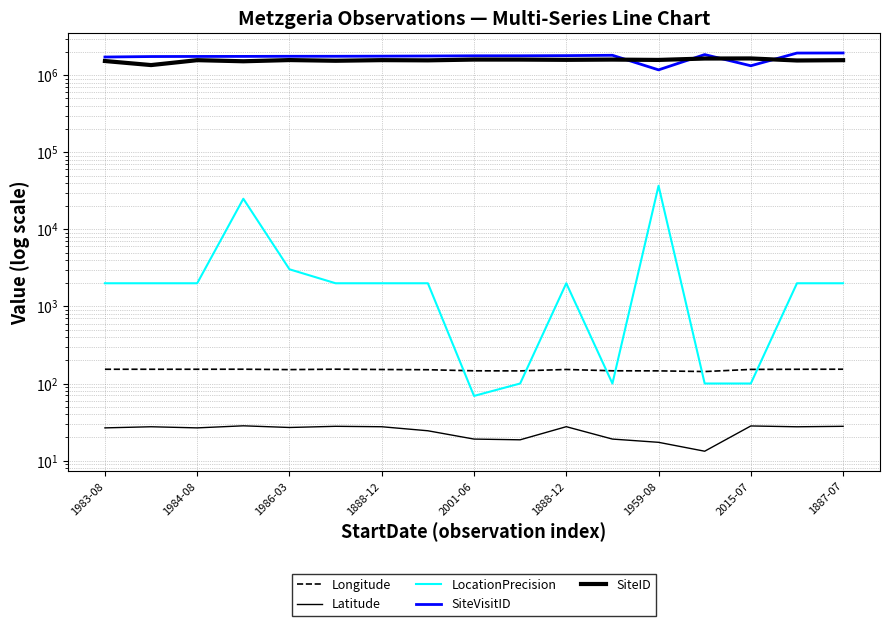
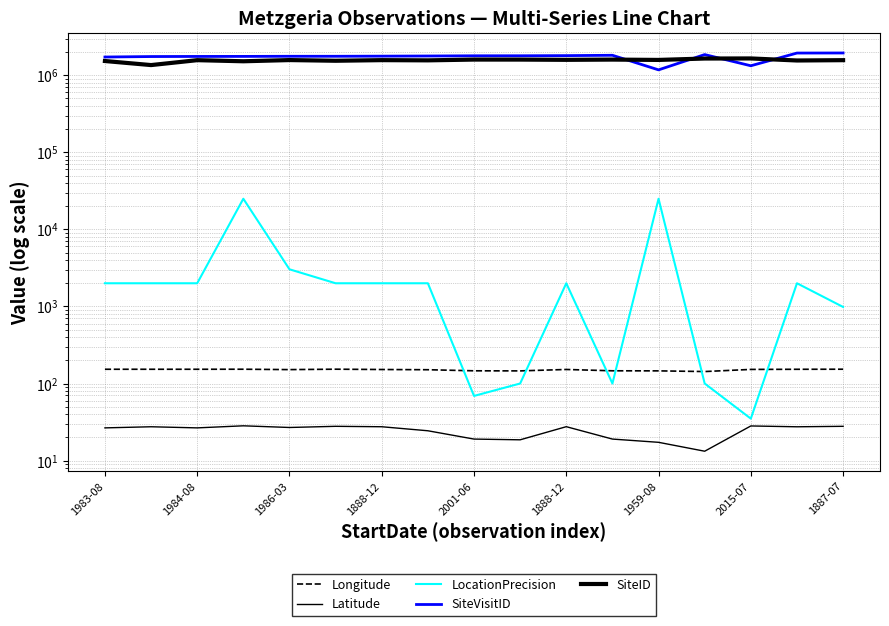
LocationPrecision, 1959-08: 40000 -> 25000
LocationPrecision, 2015-07: 100 -> 40
LocationPrecision, 1887-07: 2000 -> 1000
